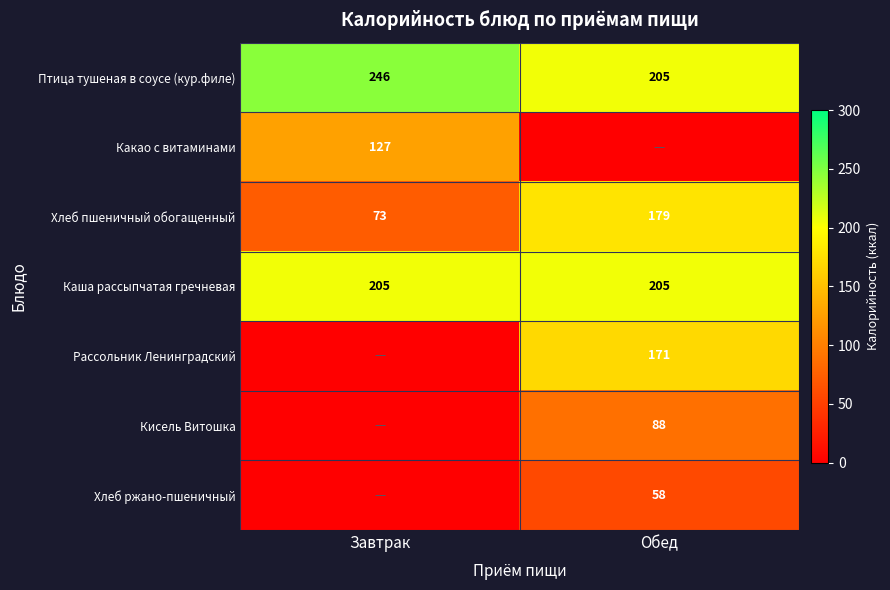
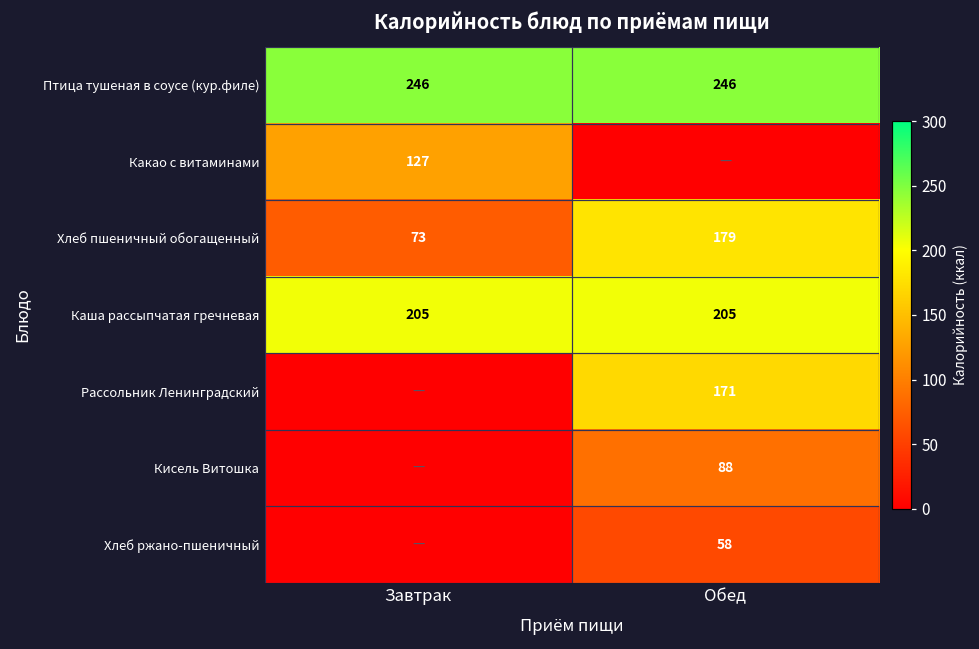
Птица тушеная в соусе (кур.филе), Обед: 205 -> 246
